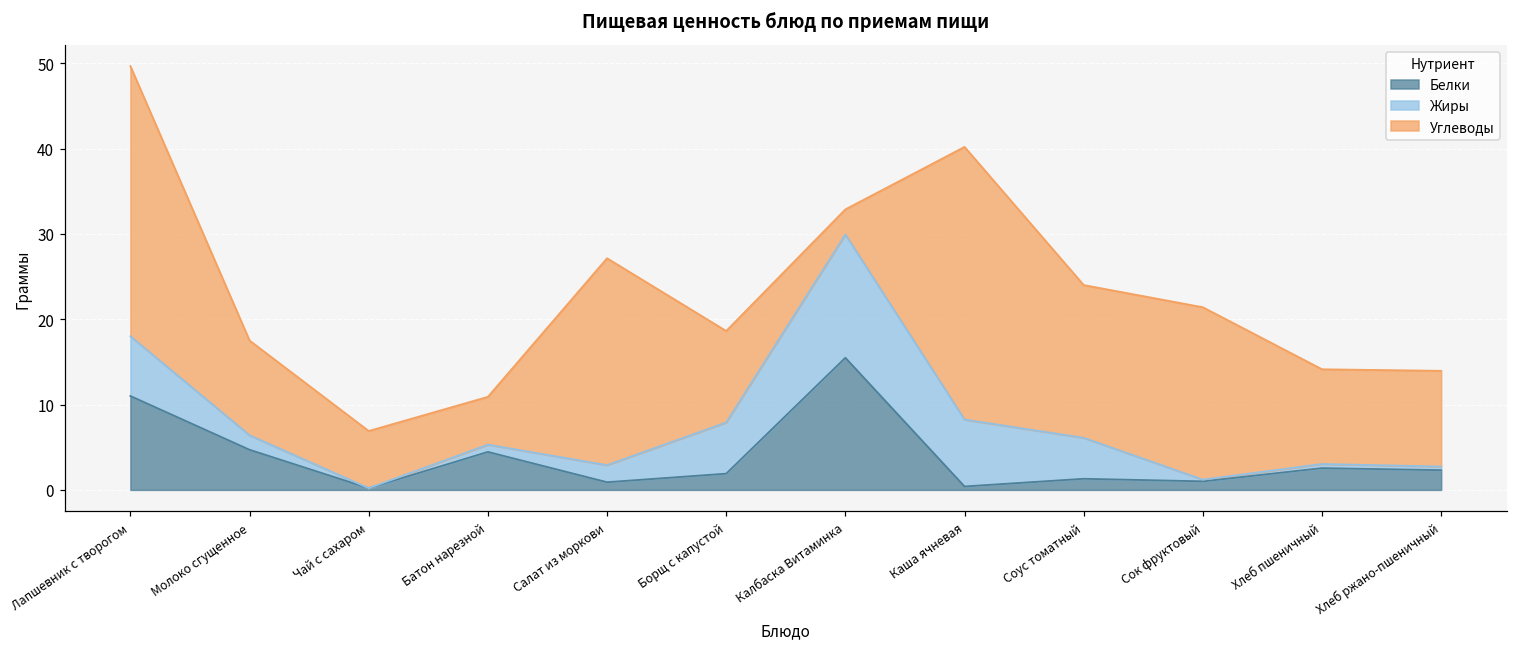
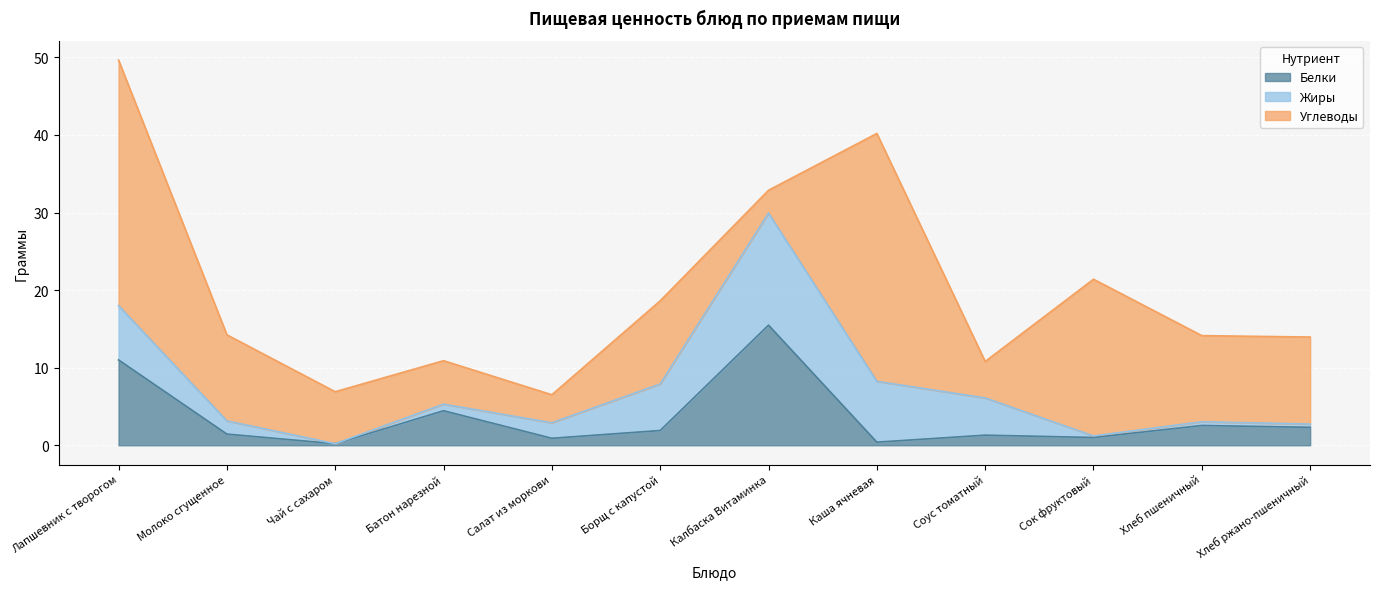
Белки, Молоко сгущенное: 5 -> 1
Углеводы, Салат из моркови: 24 -> 4
Углеводы, Соус томатный: 18 -> 5
